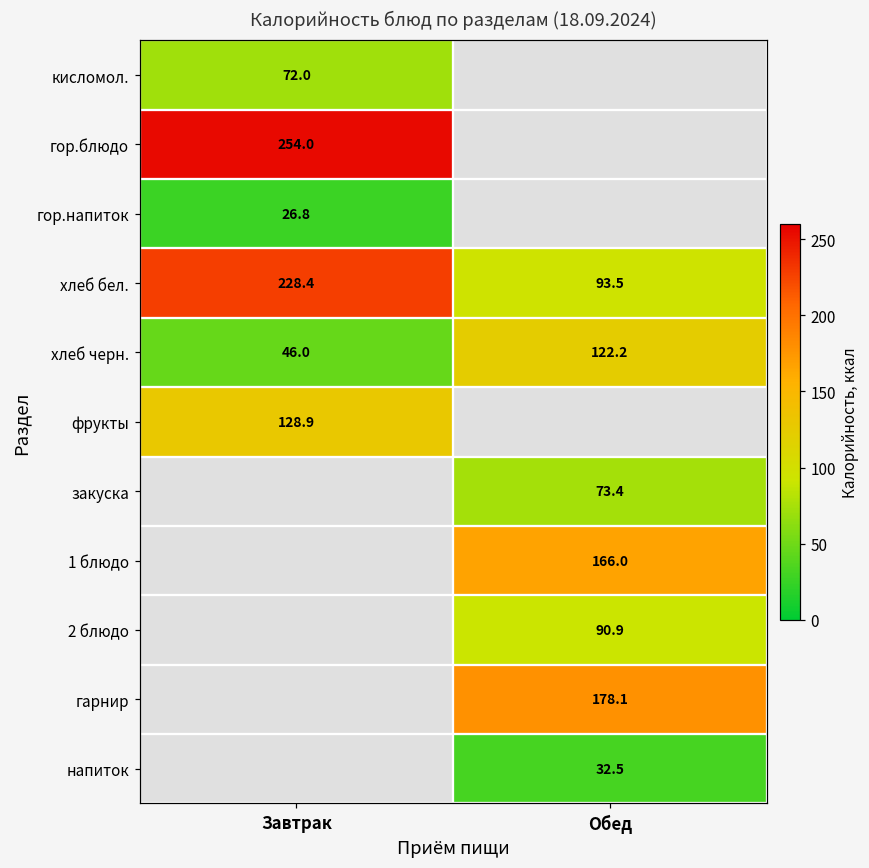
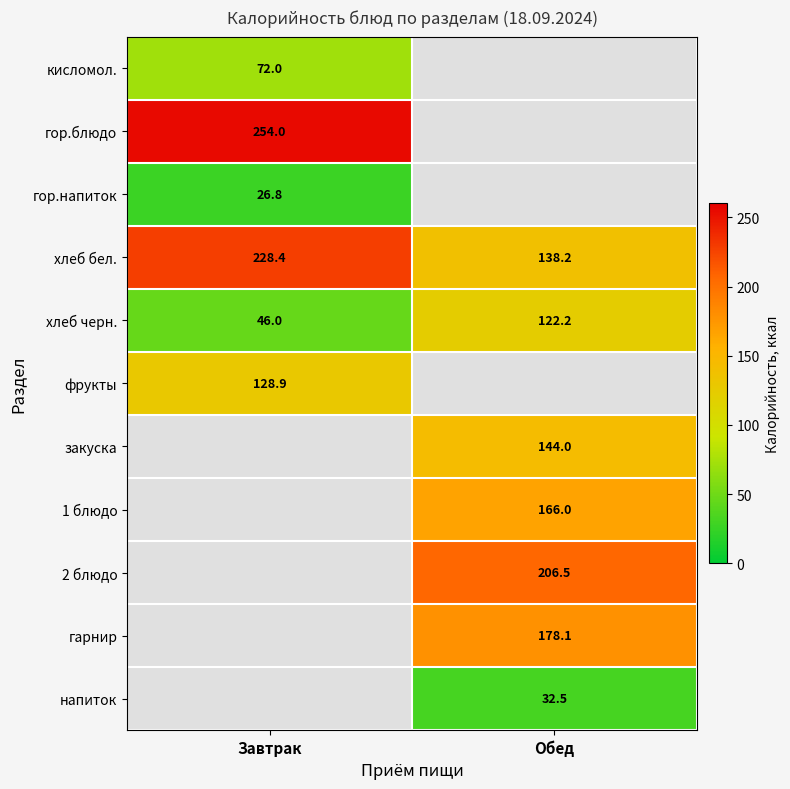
хлеб бел., Обед: 93.5 -> 138.2
закуска, Обед: 73.4 -> 144.0
2 блюдо, Обед: 90.9 -> 206.5
